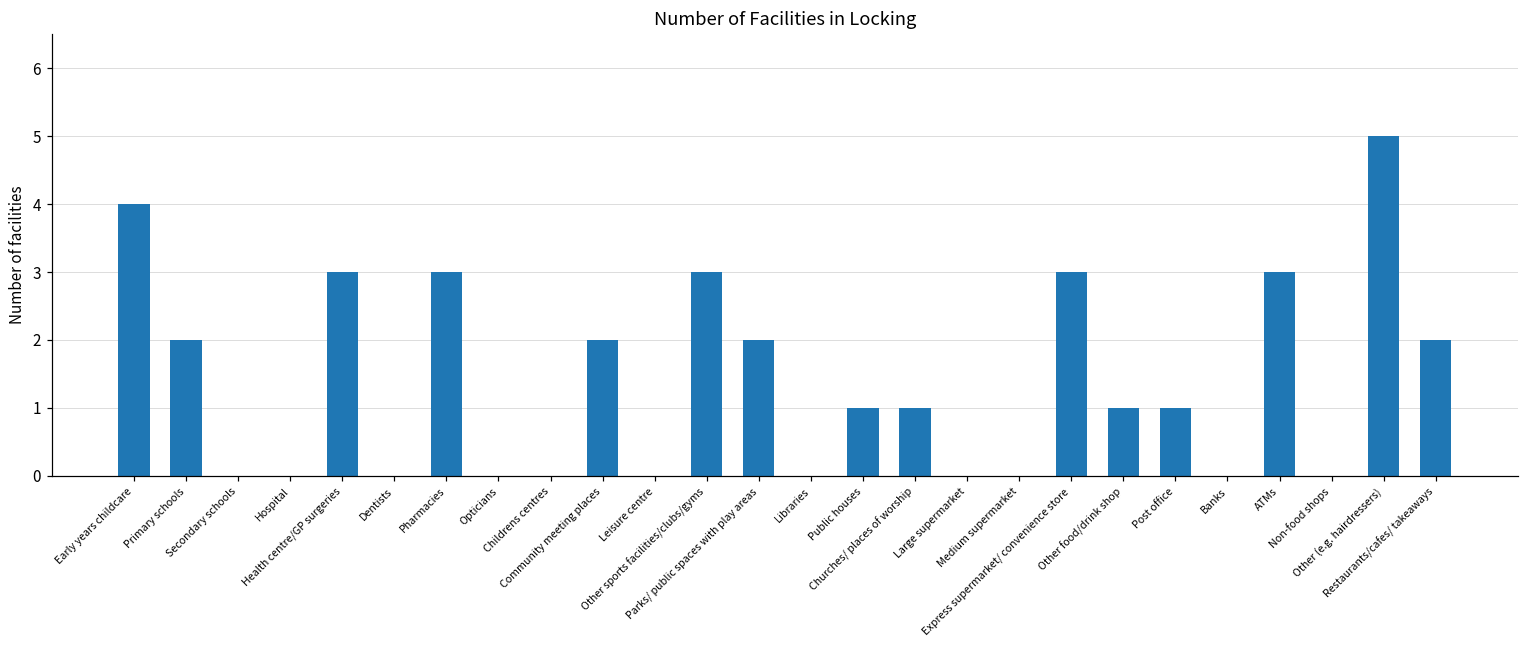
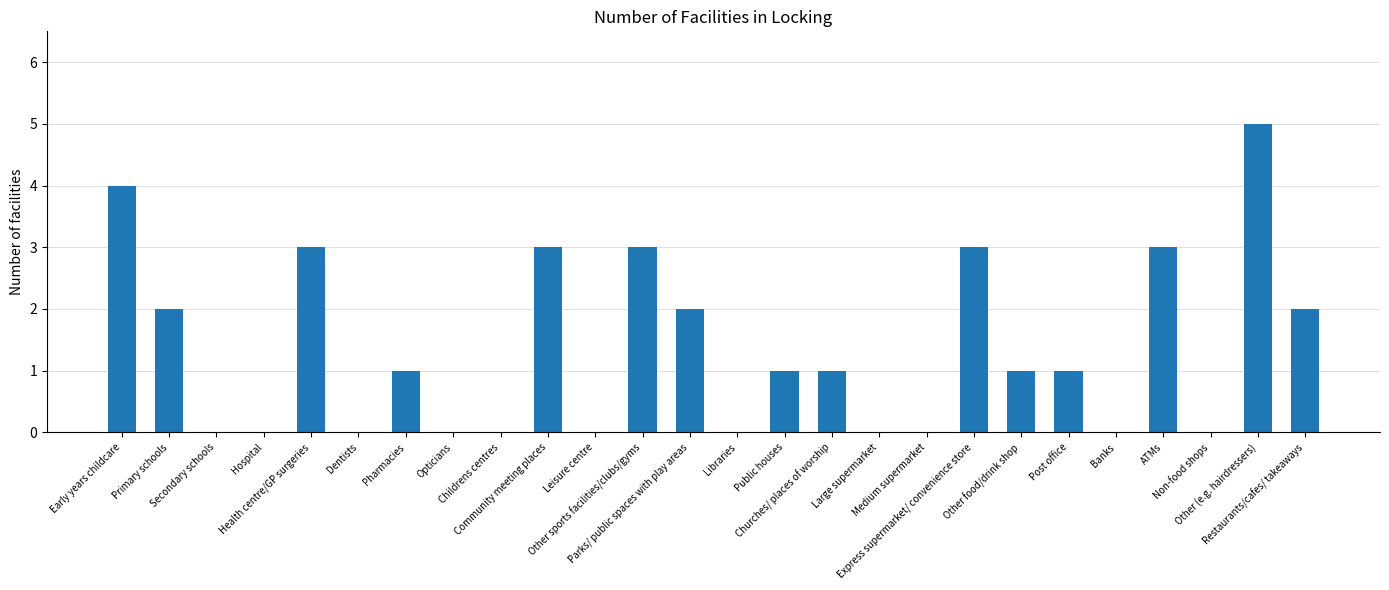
Pharmacies: 3 -> 1
Community meeting places: 2 -> 3
